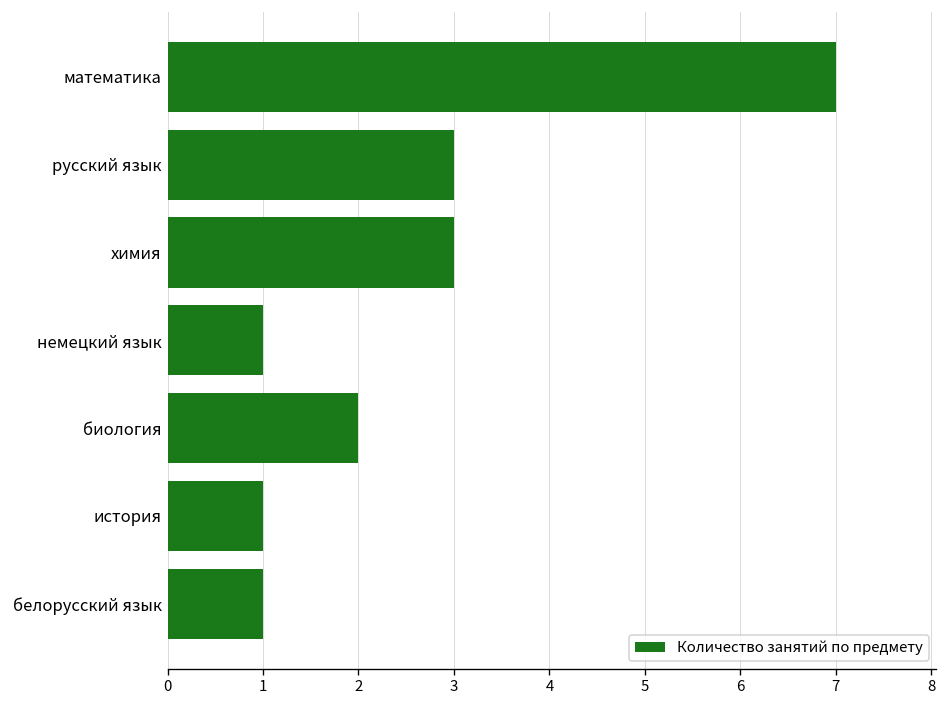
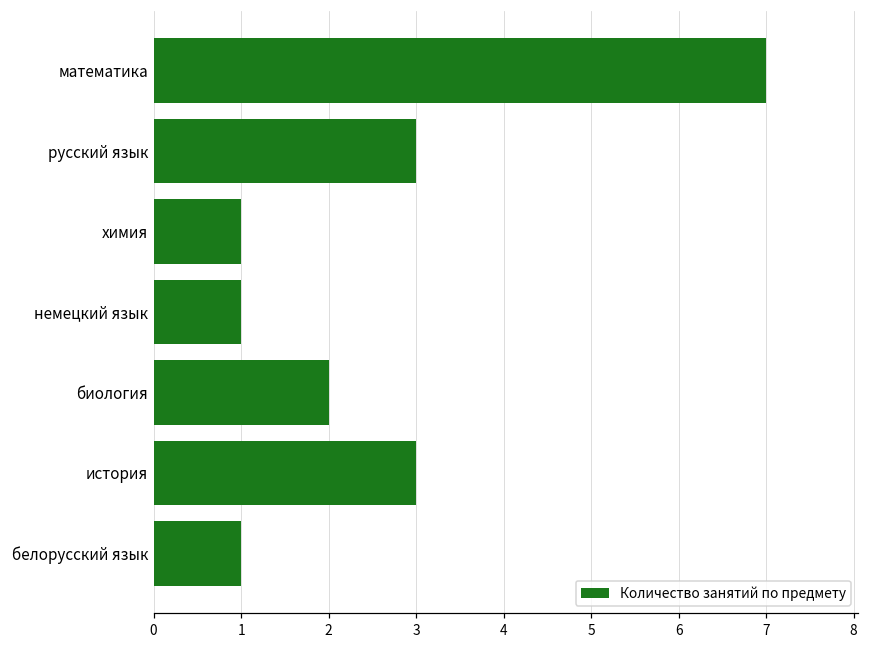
химия: 3 -> 1
история: 1 -> 3
